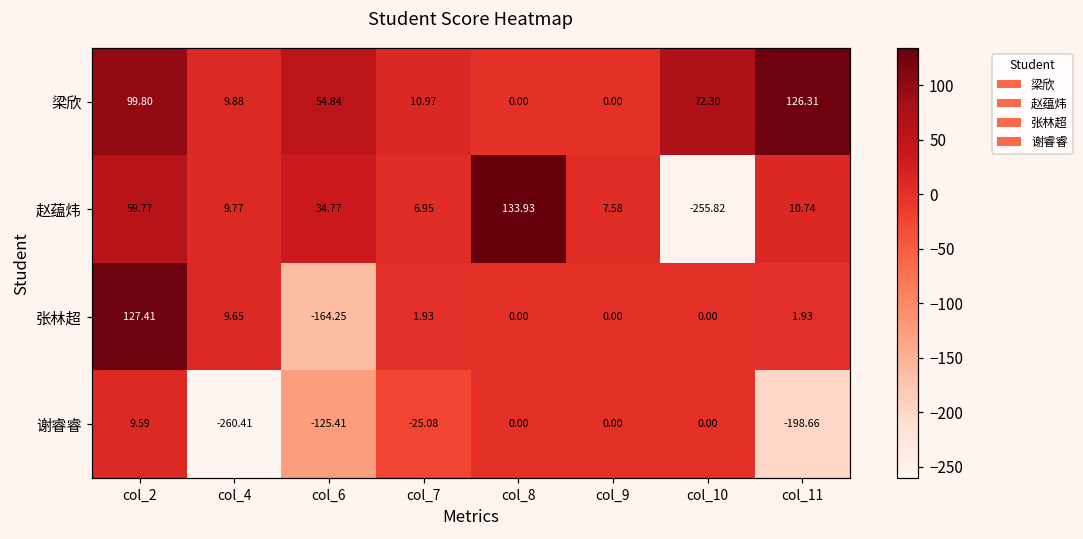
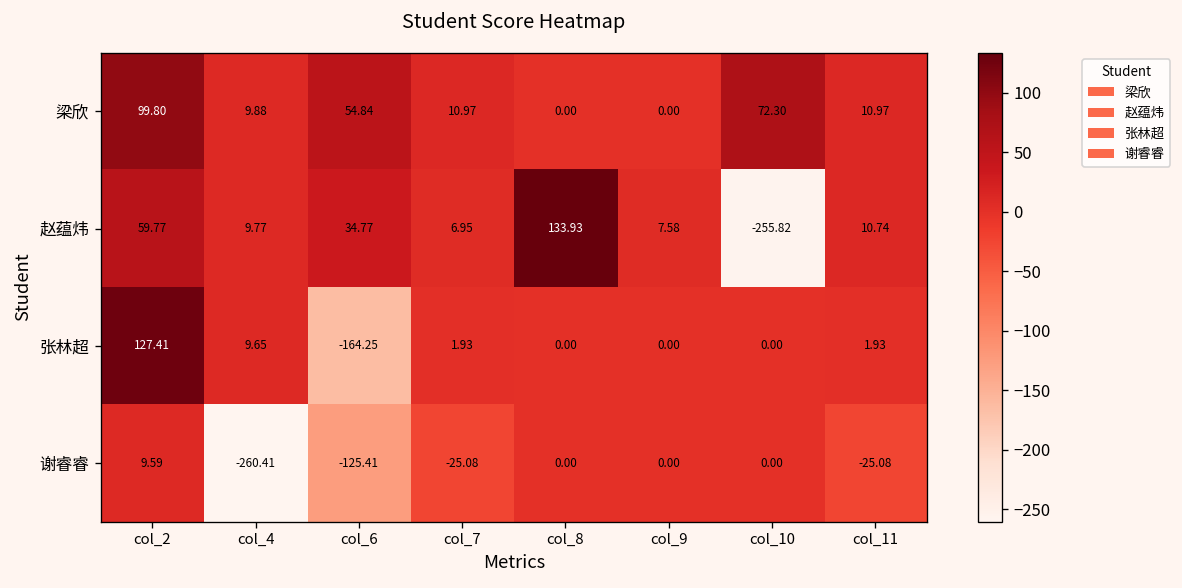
梁欣, col_11: 126.31 -> 10.97
谢睿睿, col_11: -198.66 -> -25.08
